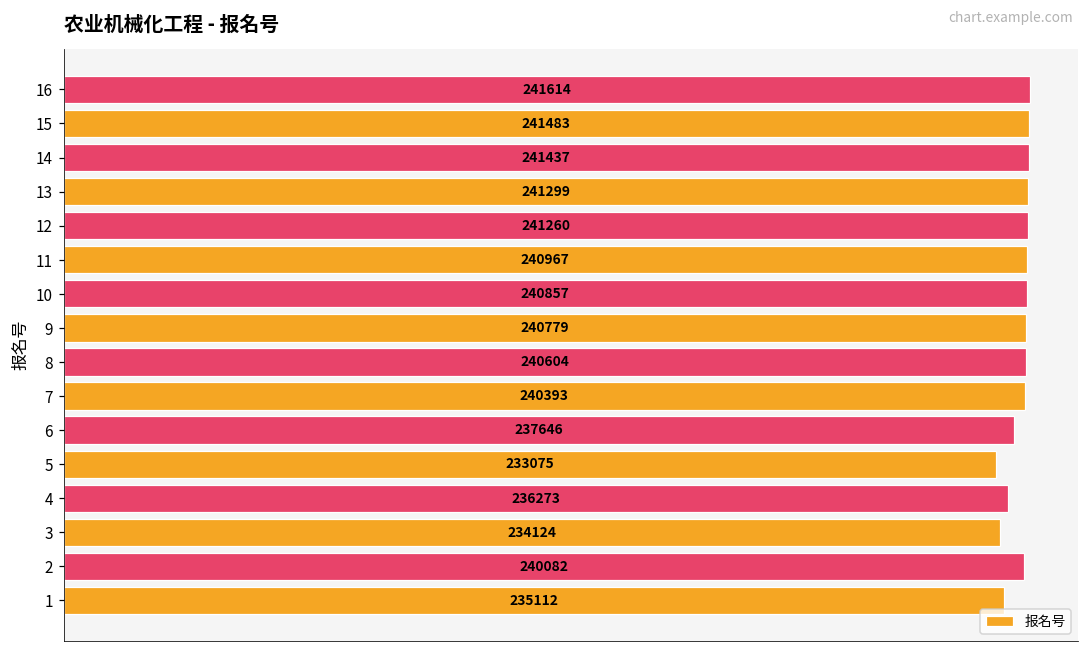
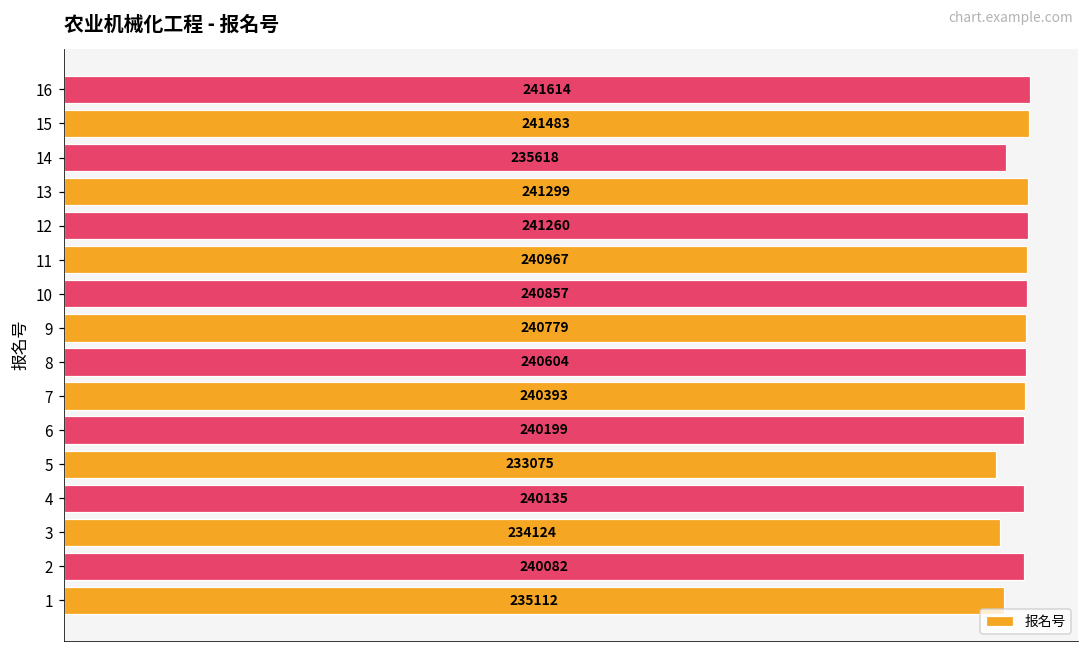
14: 241437 -> 235618
6: 237646 -> 240199
4: 236273 -> 240135
